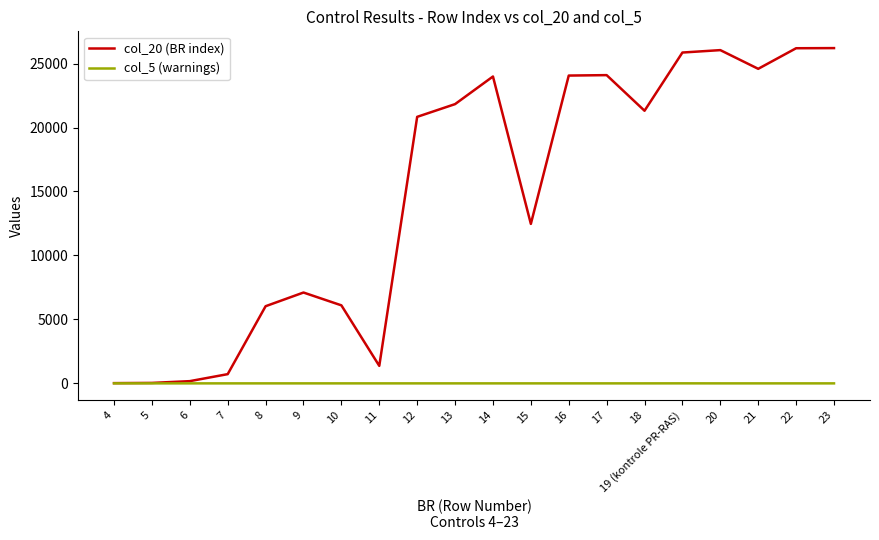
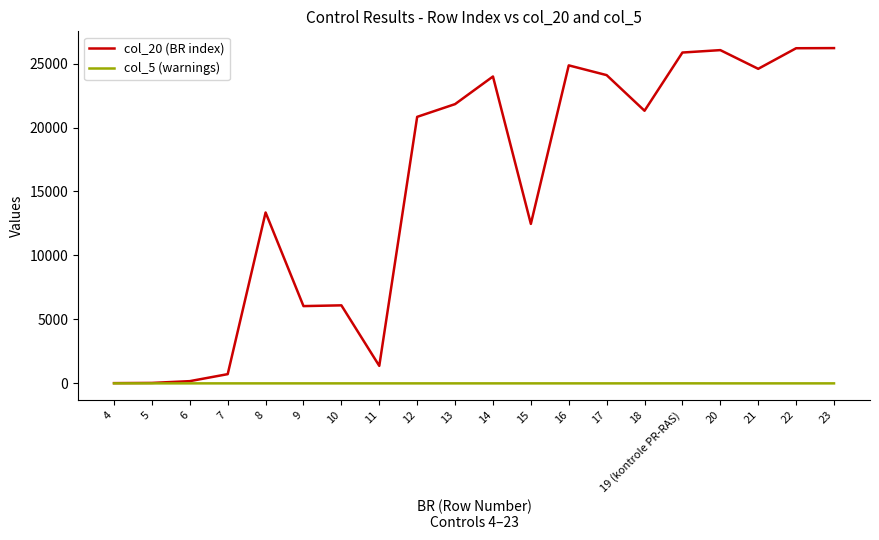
col_20 (BR index), 8: 6000 -> 13400
col_20 (BR index), 9: 7100 -> 6000
col_20 (BR index), 16: 24100 -> 24900
